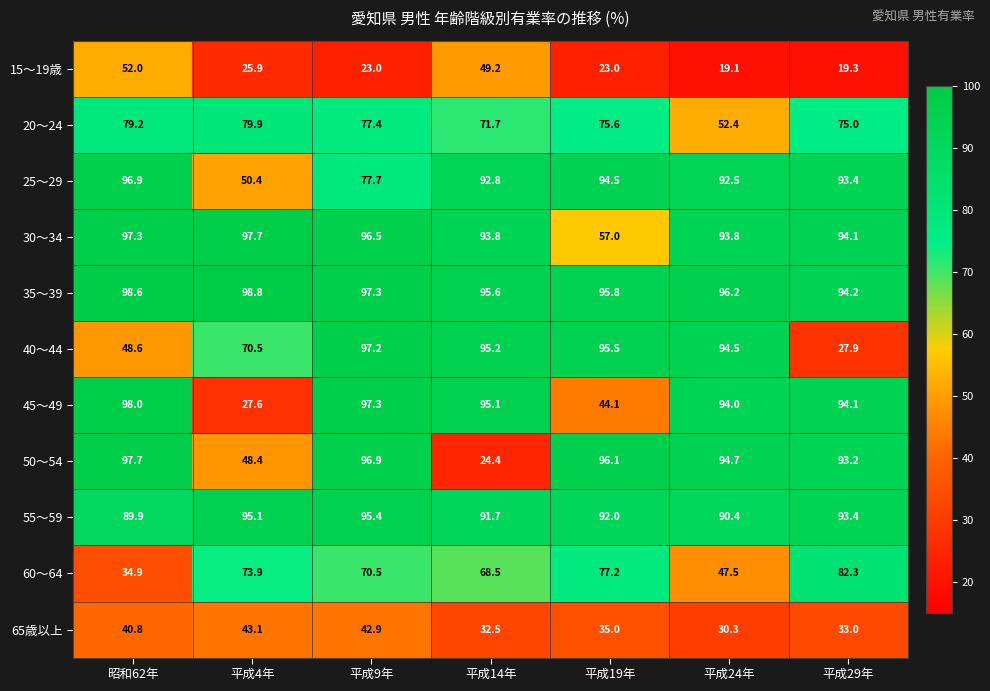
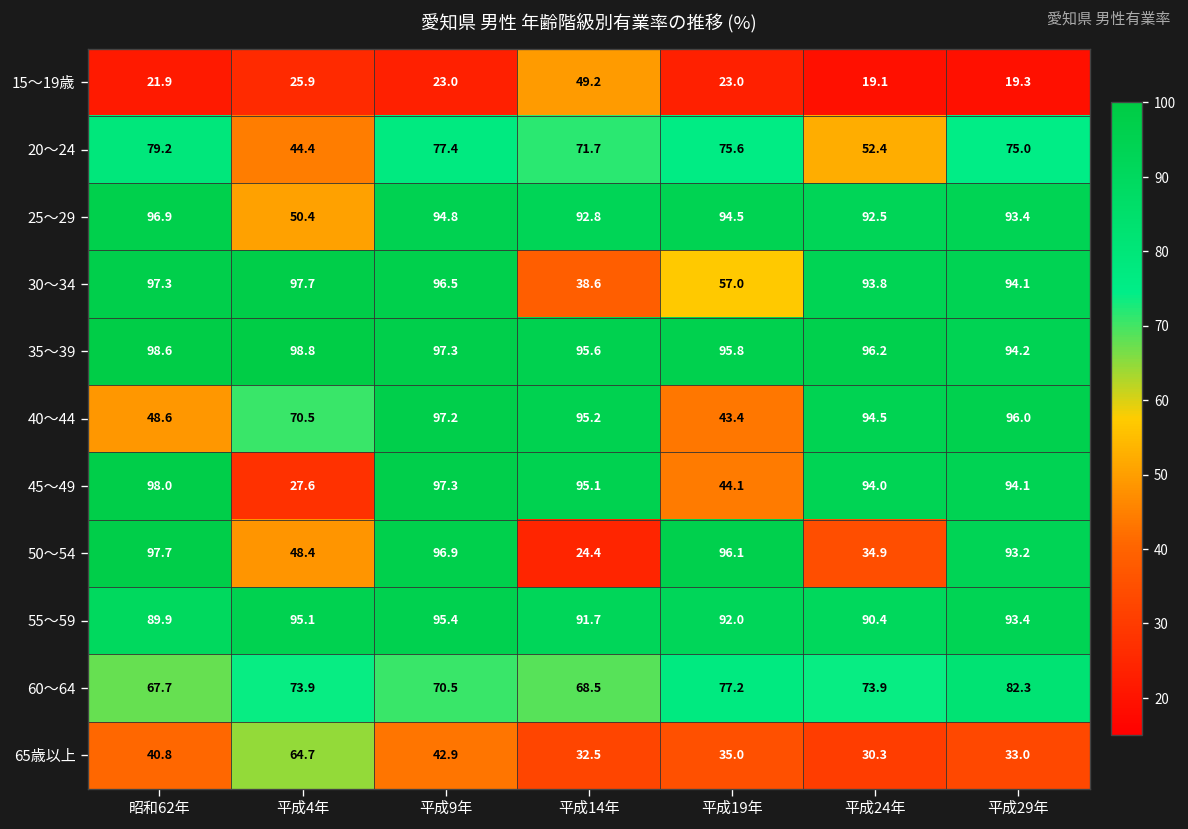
15～19歳, 昭和62年: 52.0 -> 21.9
20～24, 平成4年: 79.9 -> 44.4
25～29, 平成9年: 77.7 -> 94.8
30～34, 平成14年: 93.8 -> 38.6
40～44, 平成19年: 95.5 -> 43.4
40～44, 平成29年: 27.9 -> 96.0
50～54, 平成24年: 94.7 -> 34.9
60～64, 昭和62年: 34.9 -> 67.7
60～64, 平成24年: 47.5 -> 73.9
65歳以上, 平成4年: 43.1 -> 64.7
